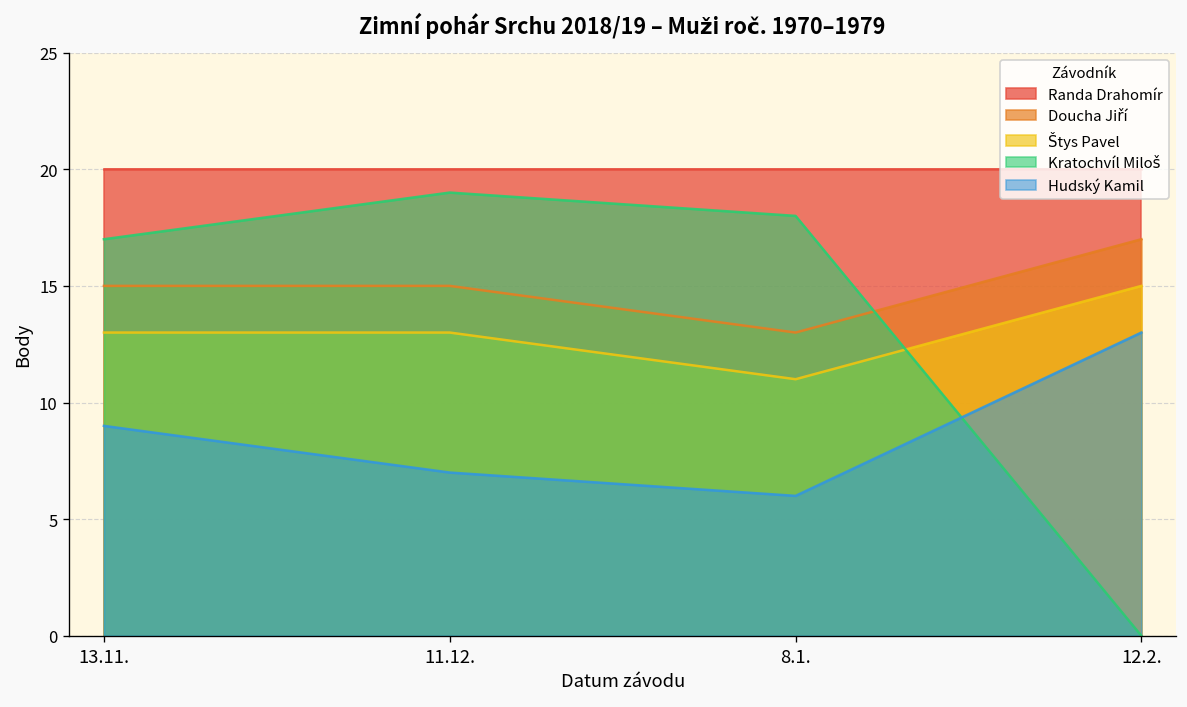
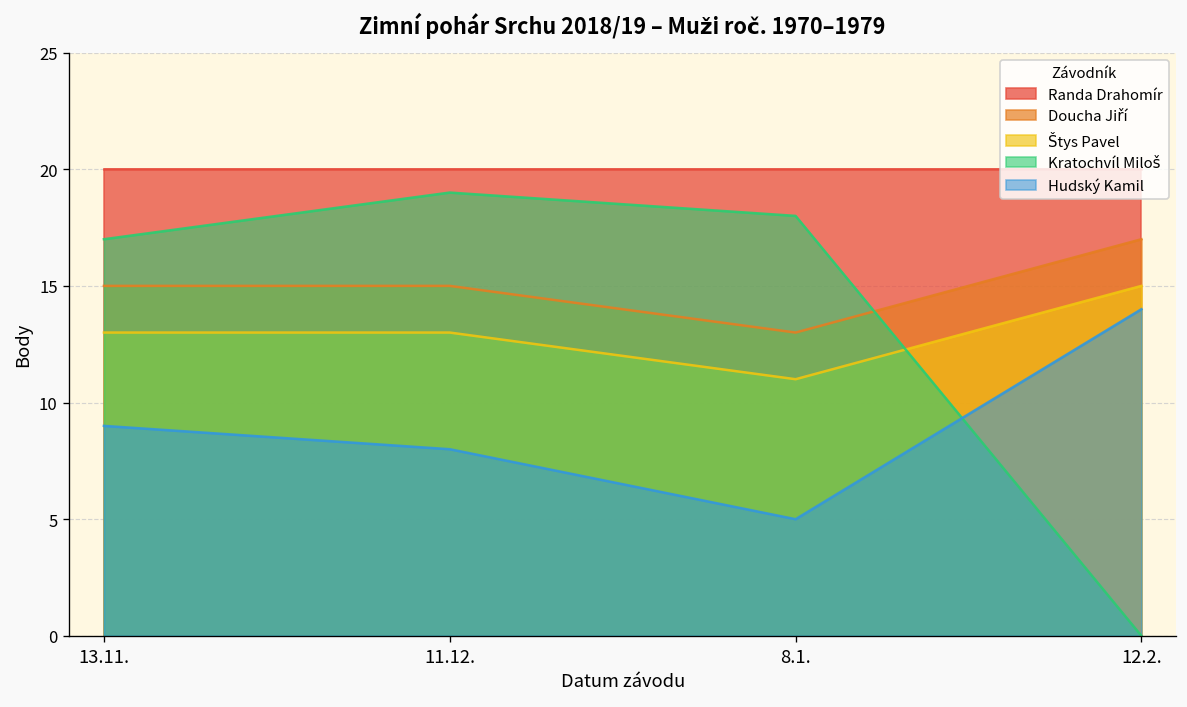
Hudský Kamil, 11.12.: 7 -> 8
Hudský Kamil, 8.1.: 6 -> 5
Hudský Kamil, 12.2.: 13 -> 14
